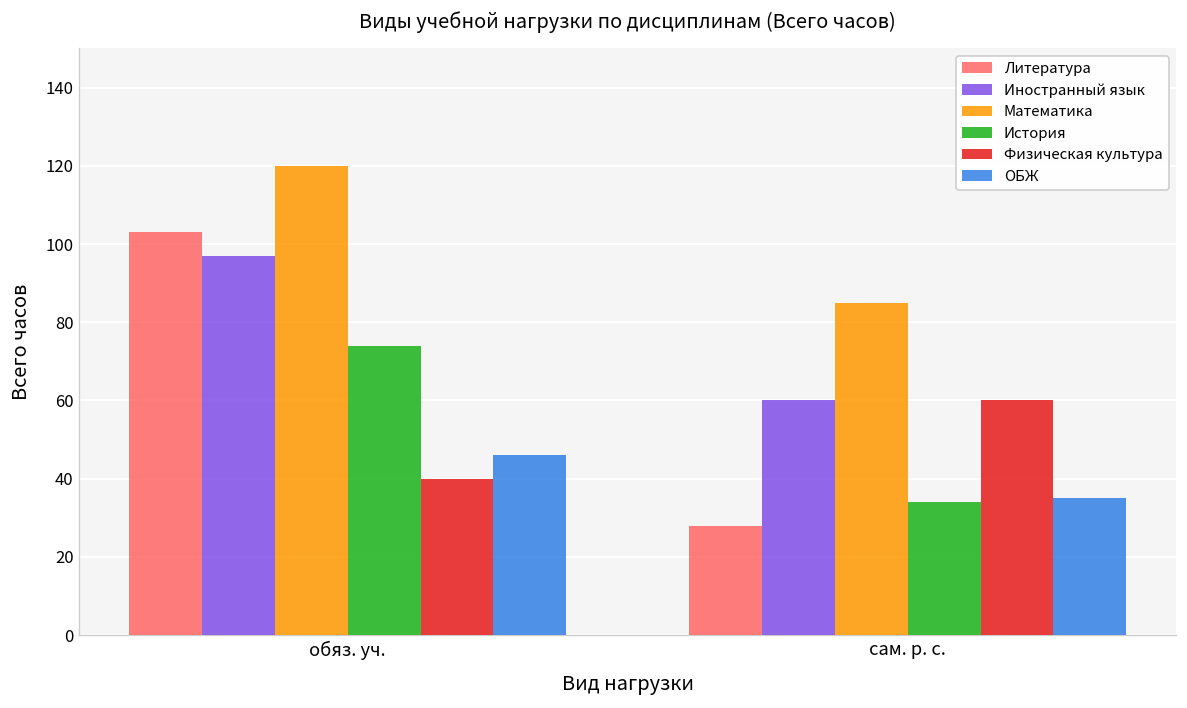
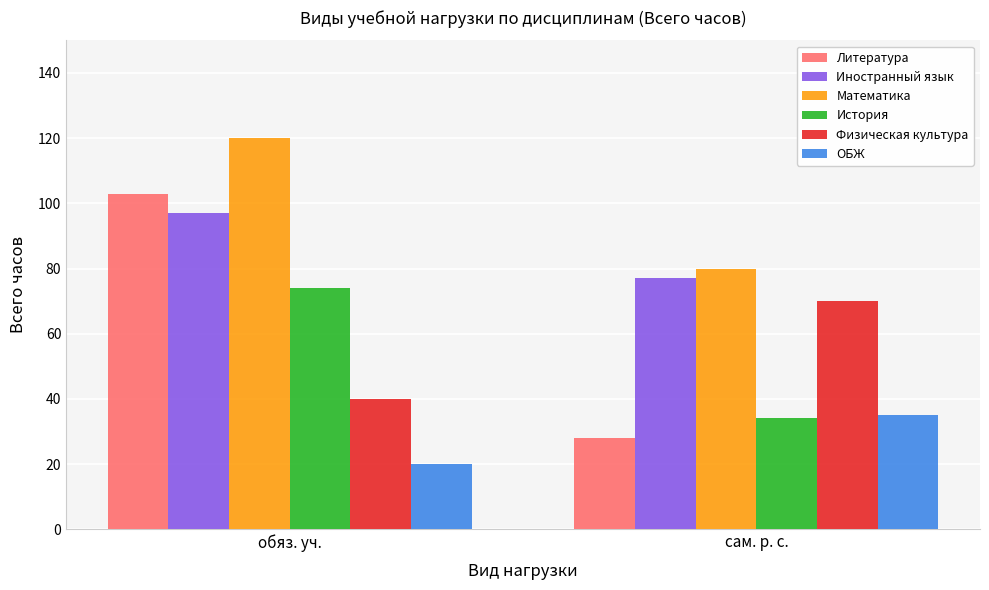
ОБЖ, обяз. уч.: 46 -> 20
Иностранный язык, сам. р. с.: 60 -> 77
Математика, сам. р. с.: 85 -> 80
Физическая культура, сам. р. с.: 60 -> 70
